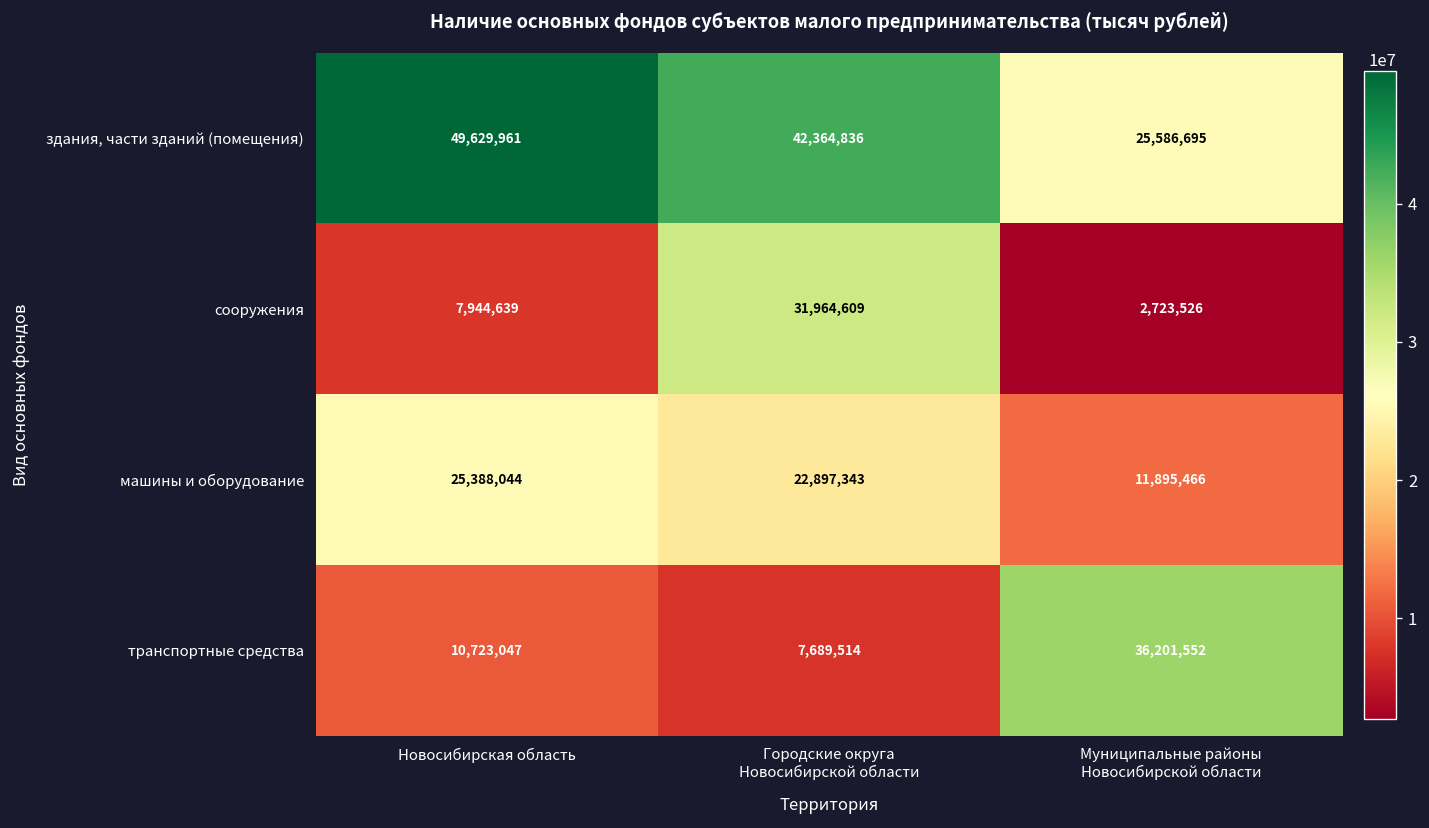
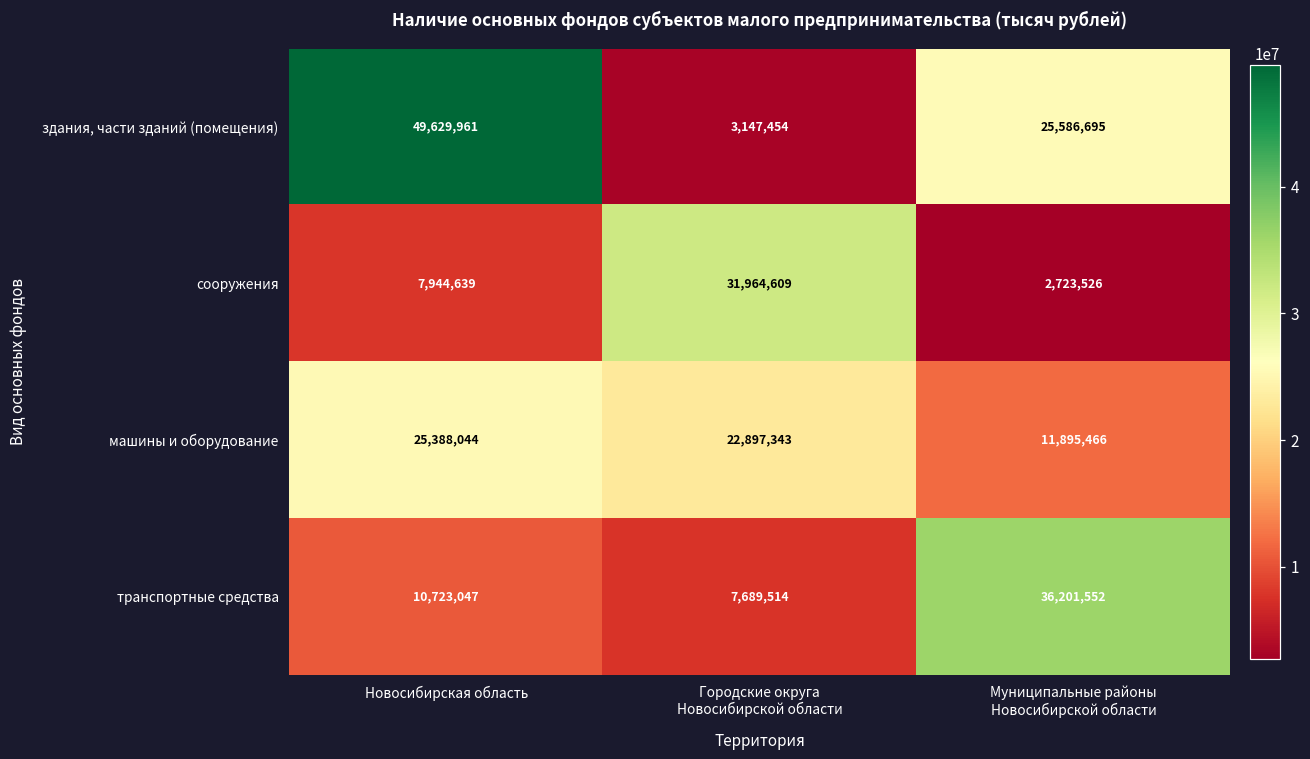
здания, части зданий (помещения), Городские округа Новосибирской области: 42,364,836 -> 3,147,454
